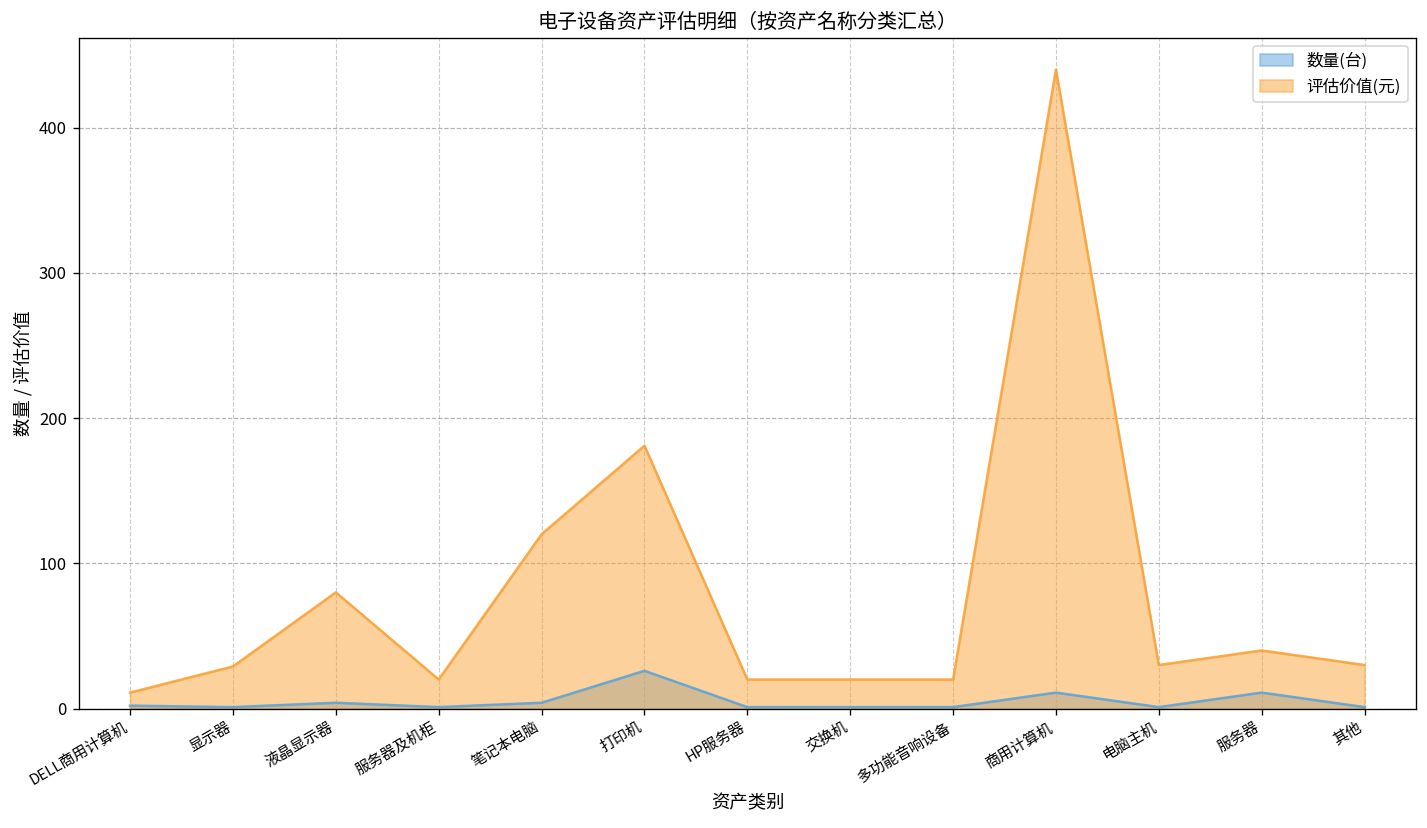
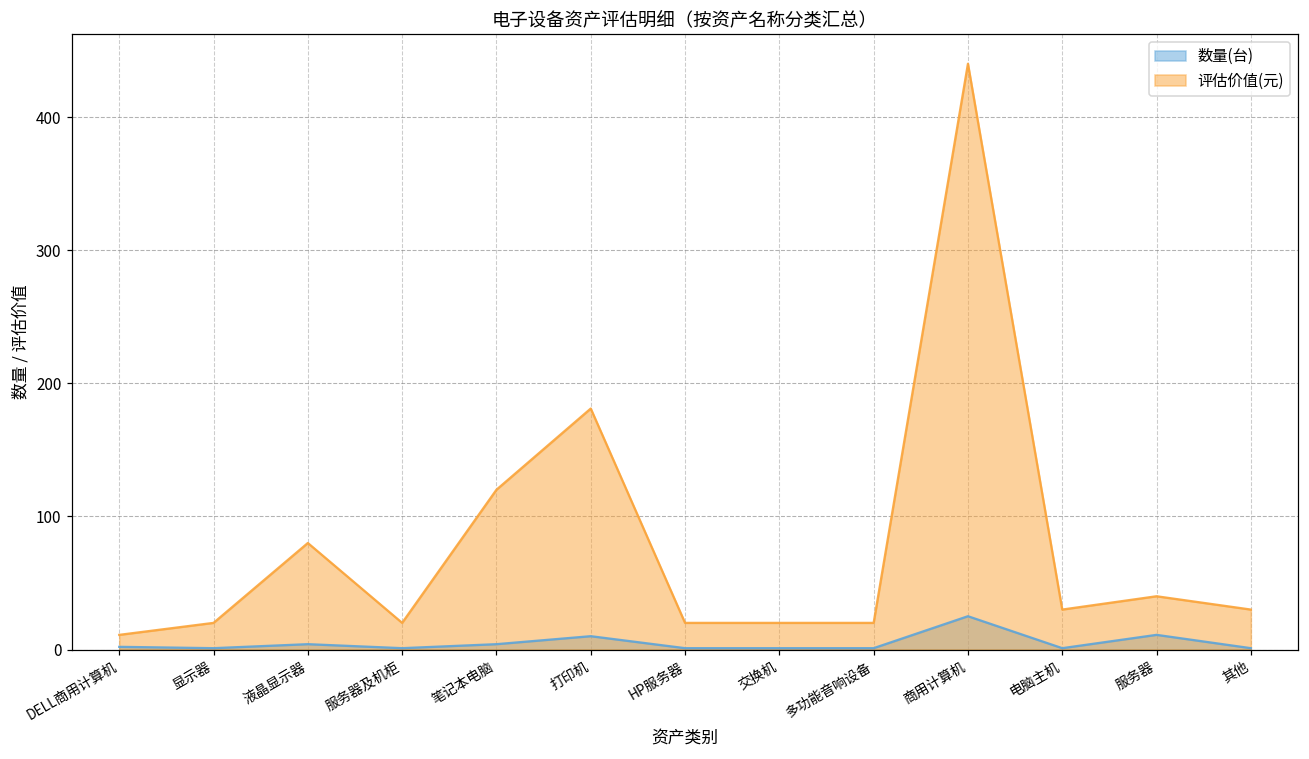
评估价值(元), 显示器: 29 -> 20
数量(台), 打印机: 26 -> 10
数量(台), 商用计算机: 11 -> 25
